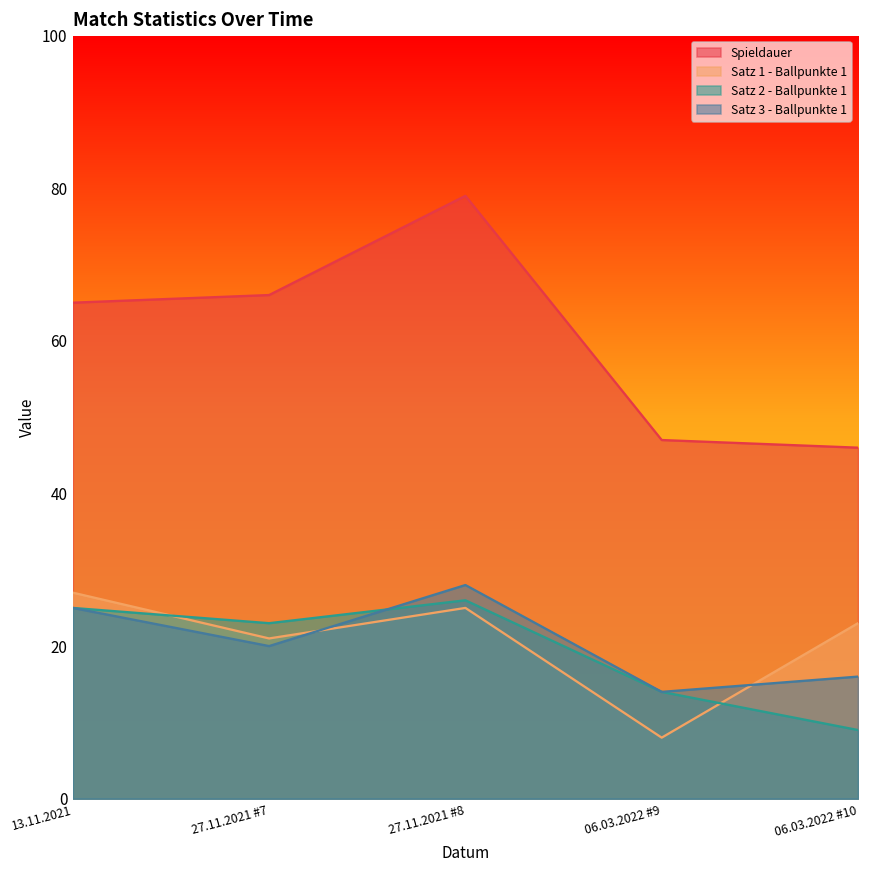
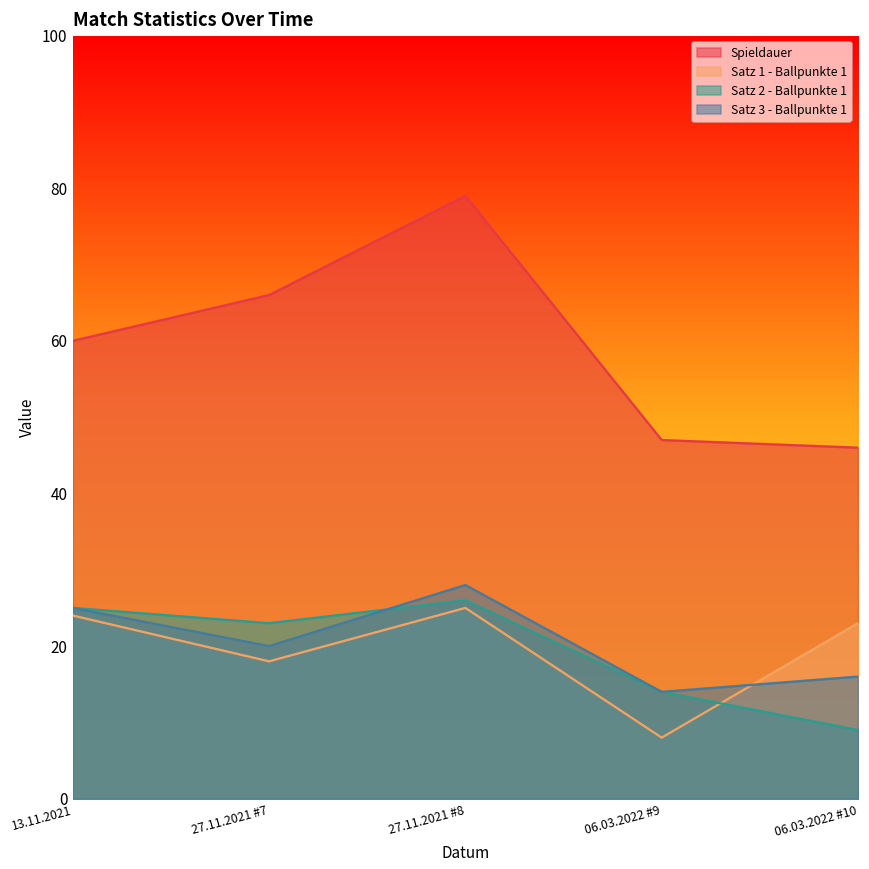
Spieldauer, 13.11.2021: 65 -> 60
Satz 1 - Ballpunkte 1, 13.11.2021: 27 -> 24
Satz 1 - Ballpunkte 1, 27.11.2021 #7: 21 -> 18
